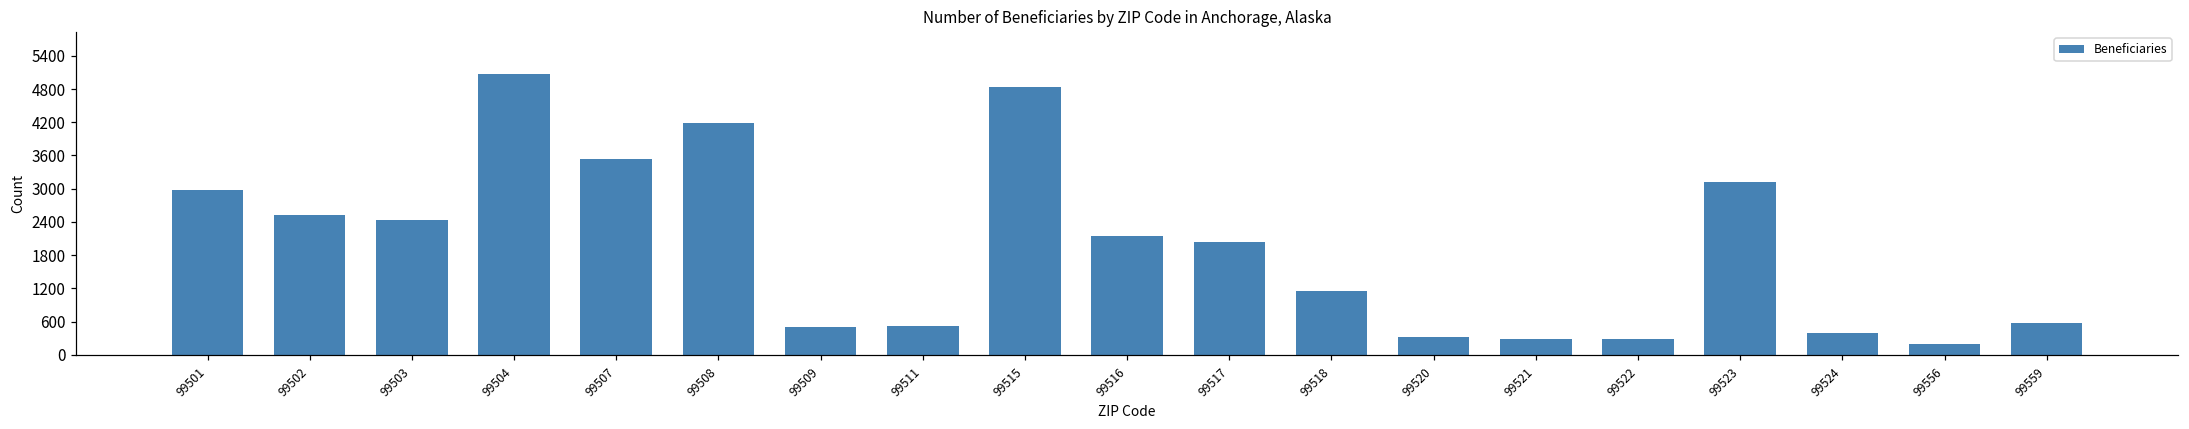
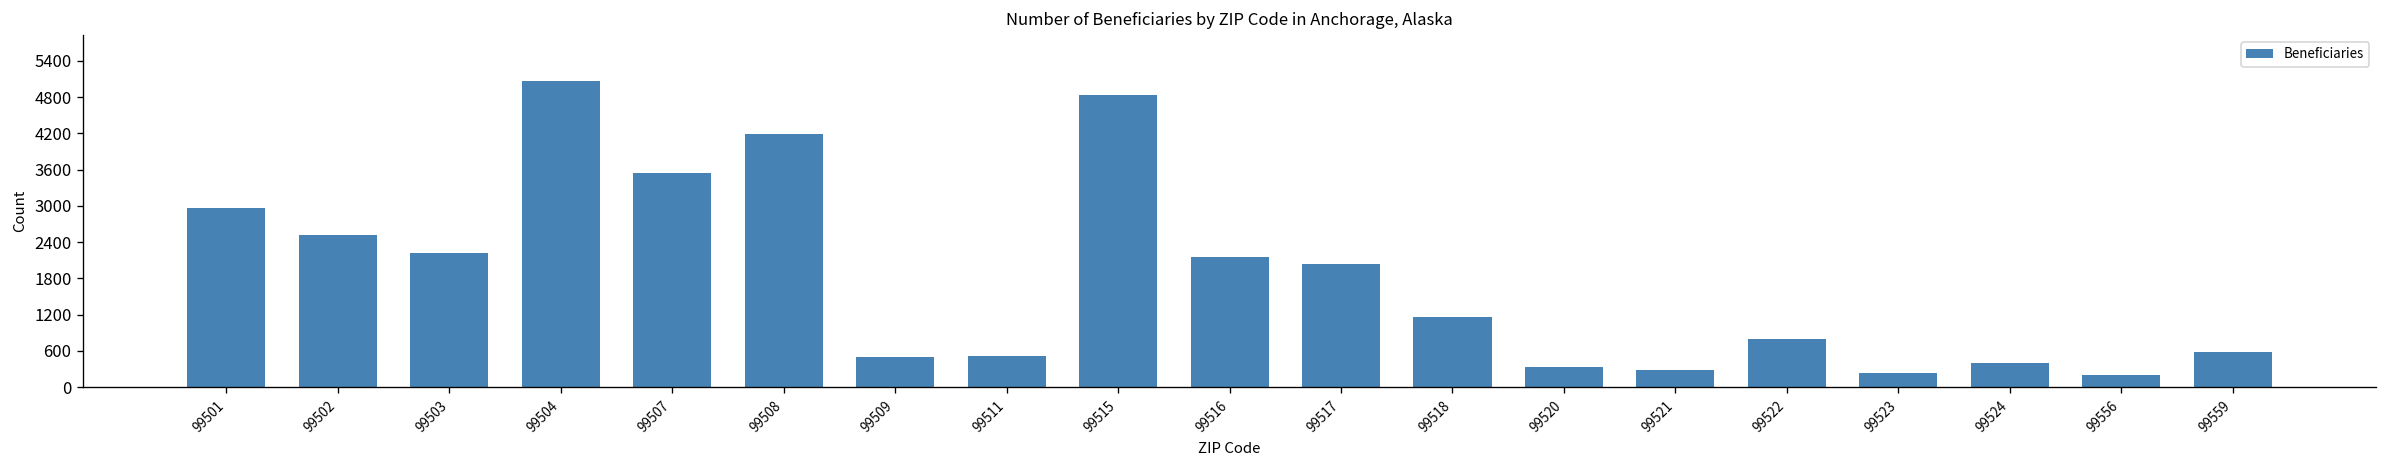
99503: 2400 -> 2200
99522: 300 -> 800
99523: 3100 -> 200
